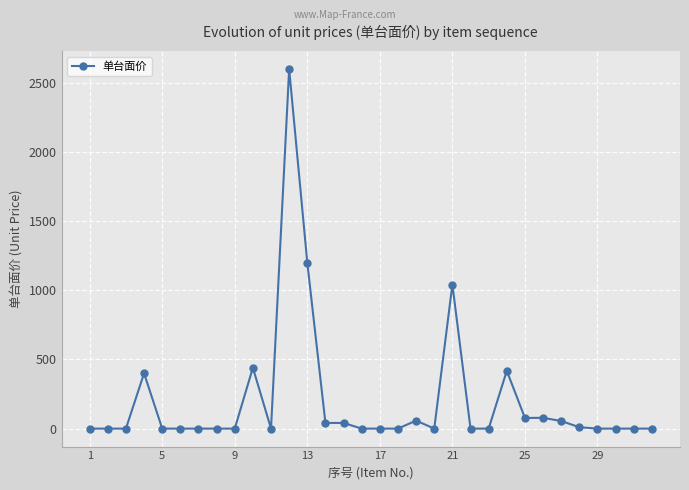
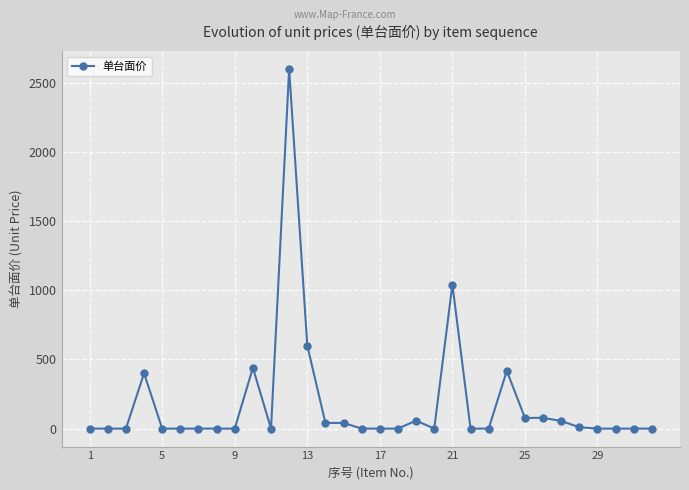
13: 1200 -> 600
